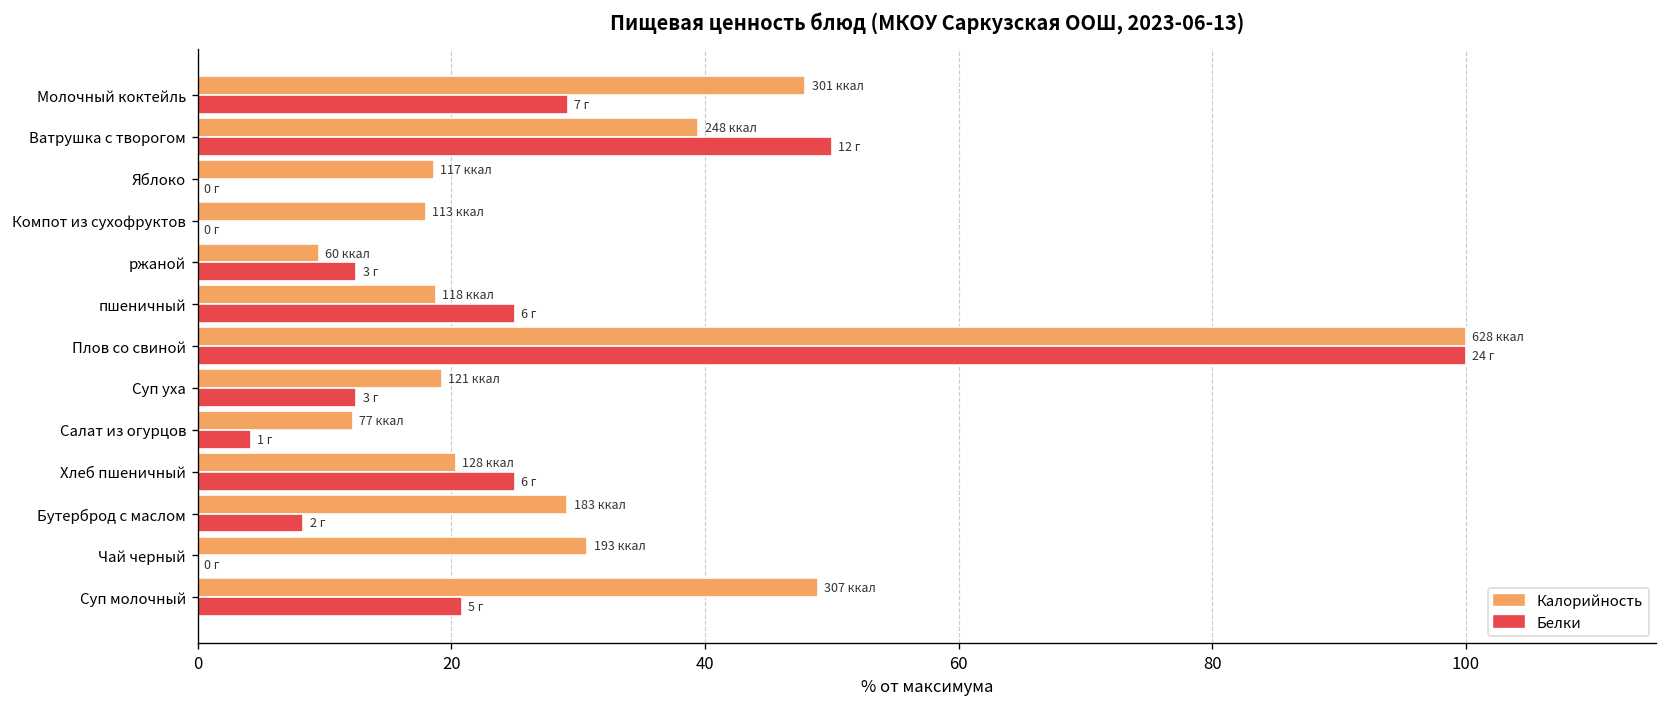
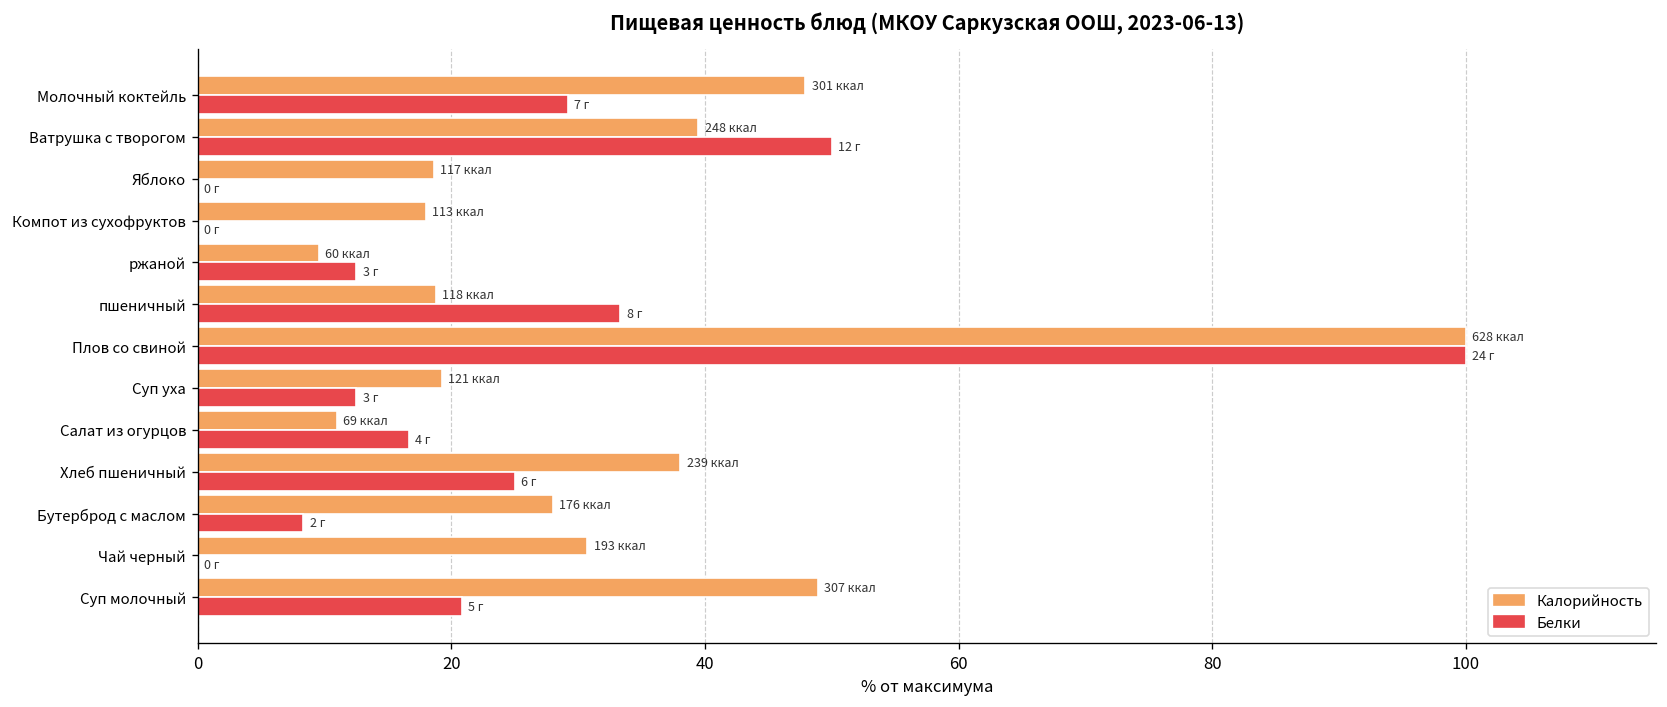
Белки, пшеничный: 6 -> 8
Калорийность, Салат из огурцов: 77 -> 69
Белки, Салат из огурцов: 1 -> 4
Калорийность, Хлеб пшеничный: 128 -> 239
Калорийность, Бутерброд с маслом: 183 -> 176
